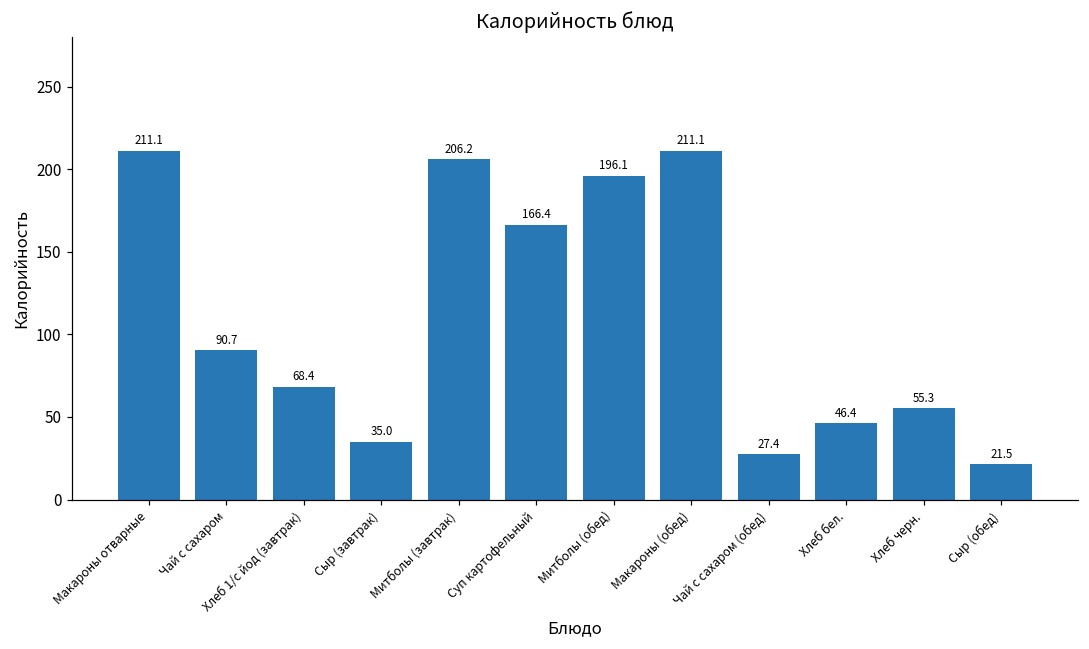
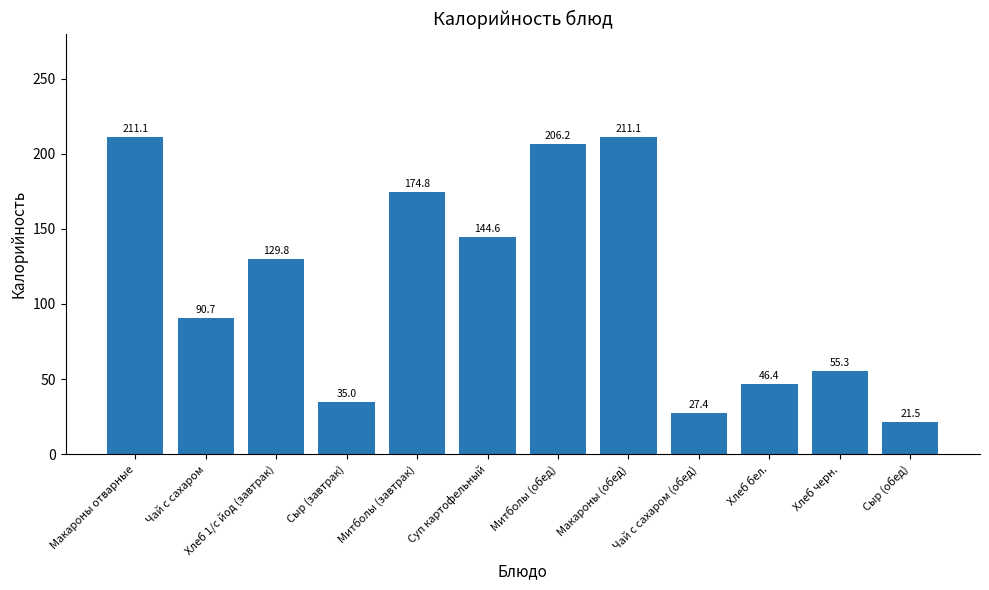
Хлеб 1/с йод (завтрак): 68.4 -> 129.8
Митболы (завтрак): 206.2 -> 174.8
Суп картофельный: 166.4 -> 144.6
Митболы (обед): 196.1 -> 206.2
